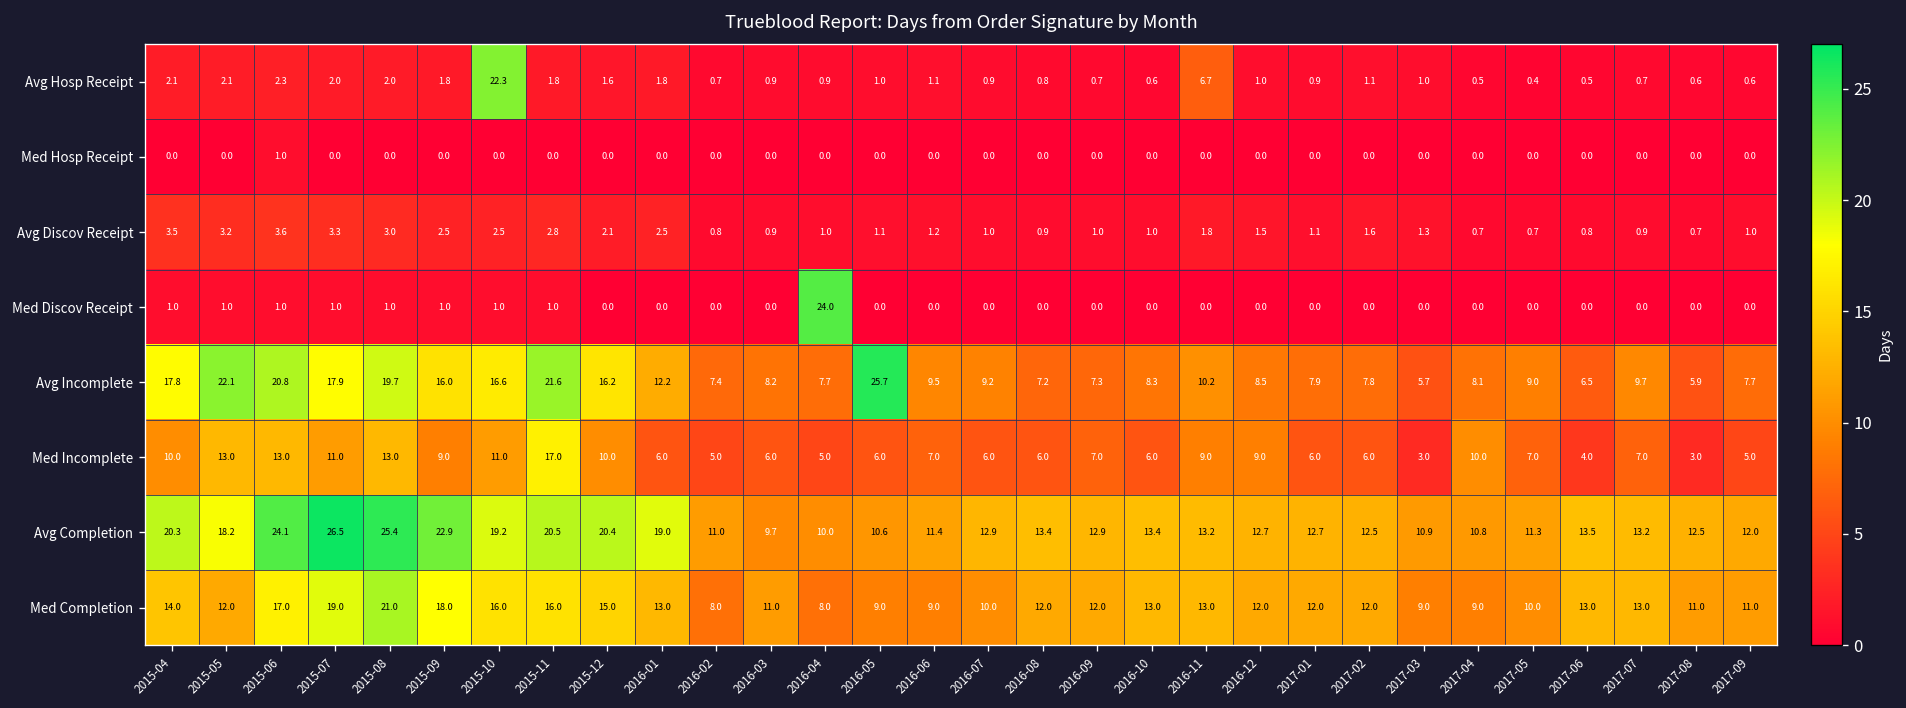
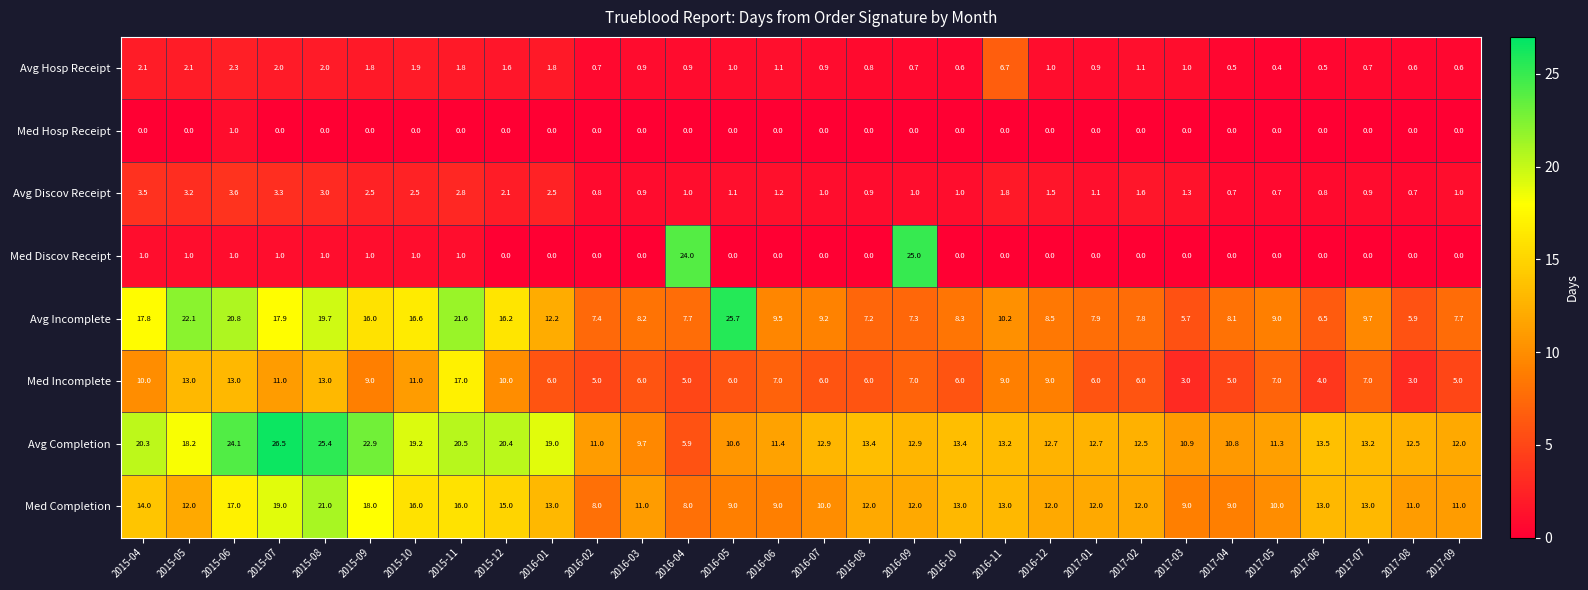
Avg Hosp Receipt, 2015-10: 22.3 -> 1.9
Med Discov Receipt, 2016-09: 0.0 -> 25.0
Med Incomplete, 2017-04: 10.0 -> 5.0
Avg Completion, 2016-04: 10.0 -> 5.9
